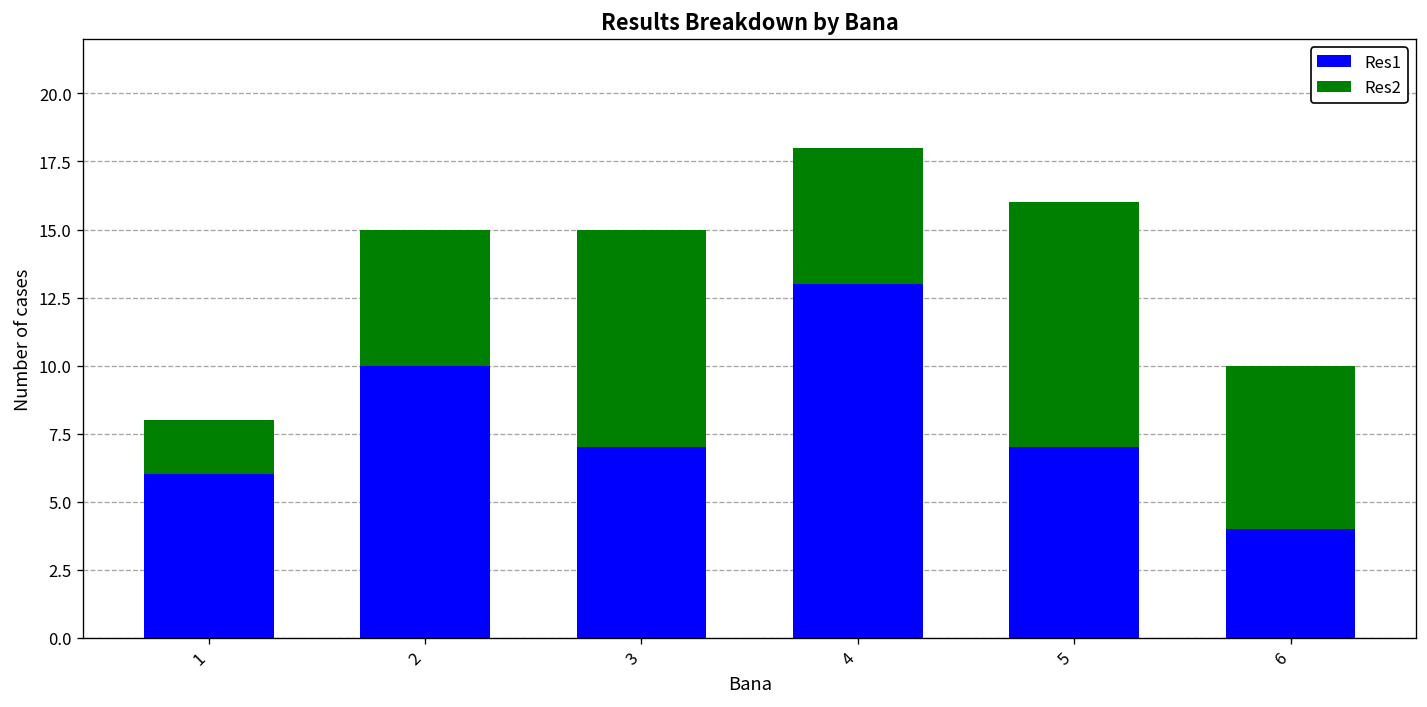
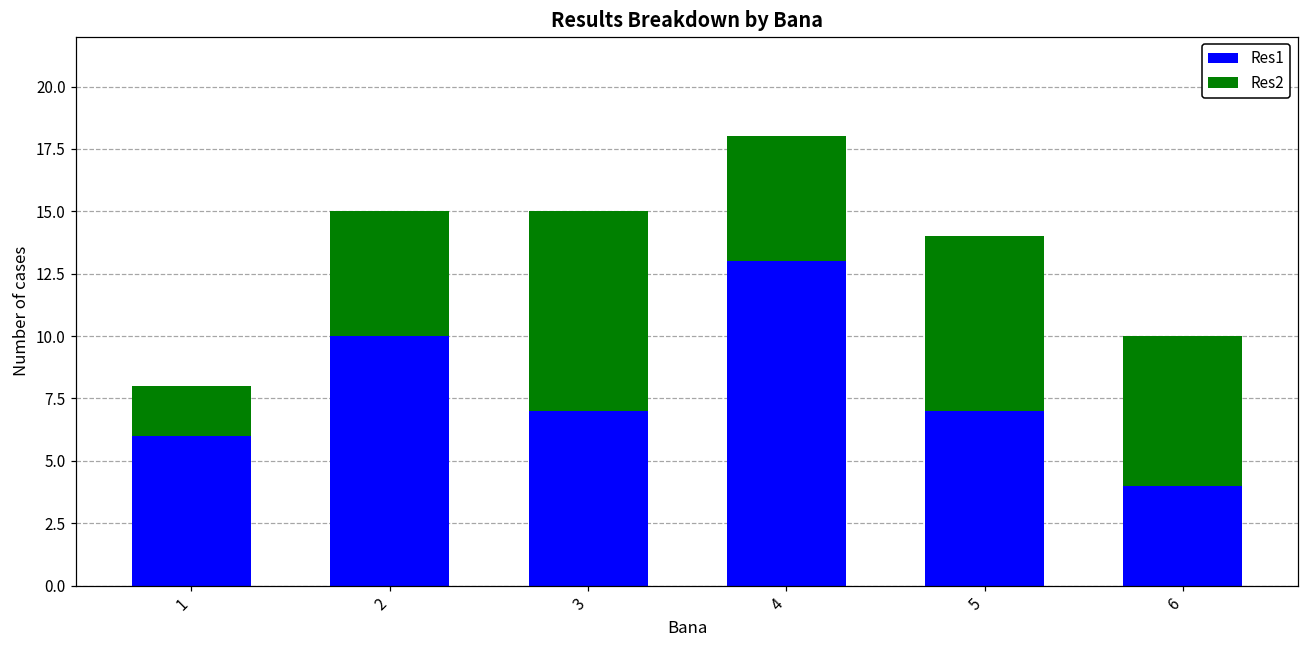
Res2, 5: 9 -> 7
